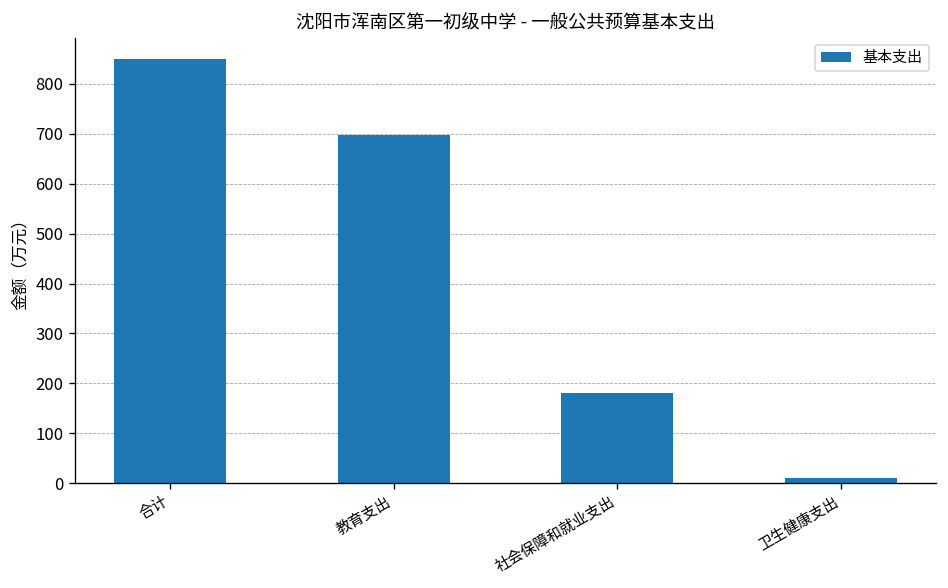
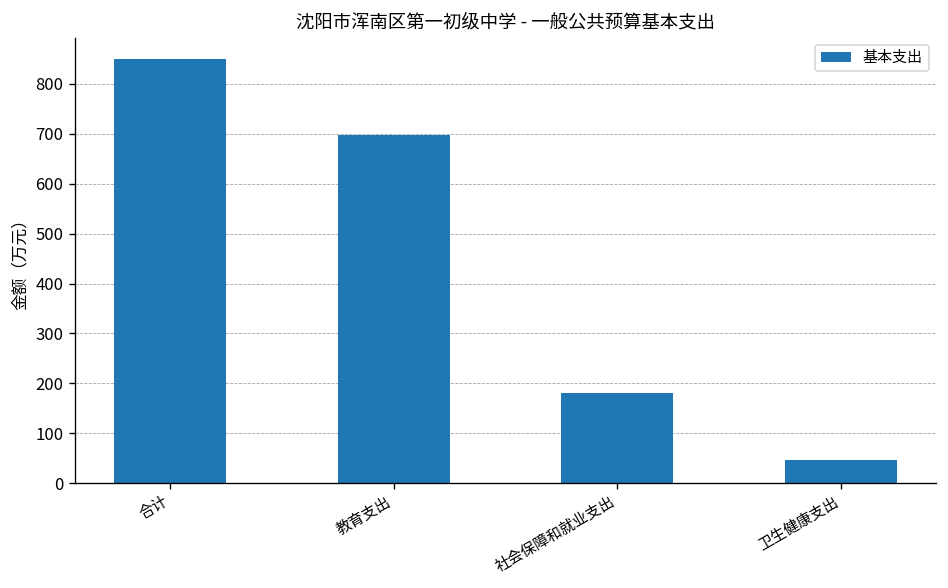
卫生健康支出: 10 -> 50
